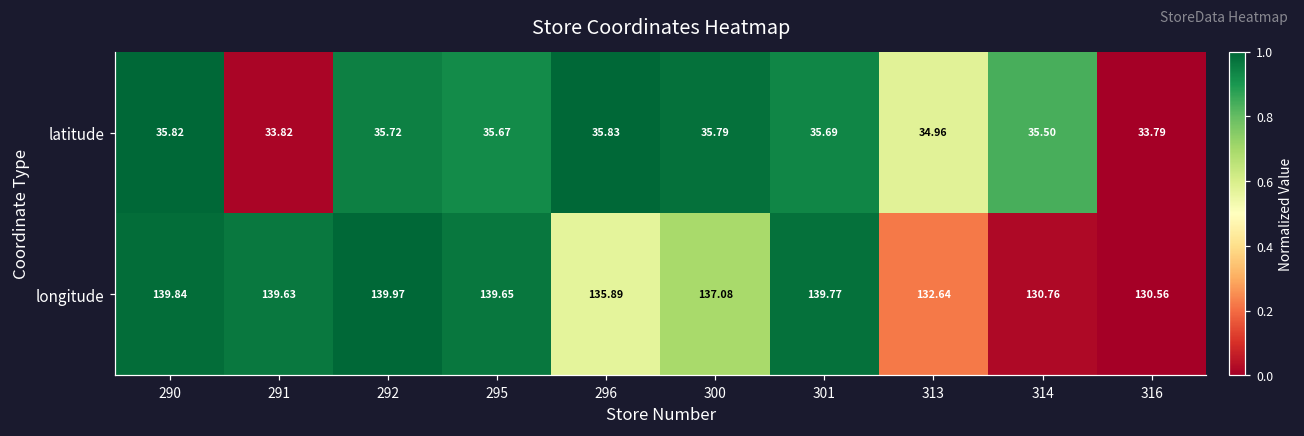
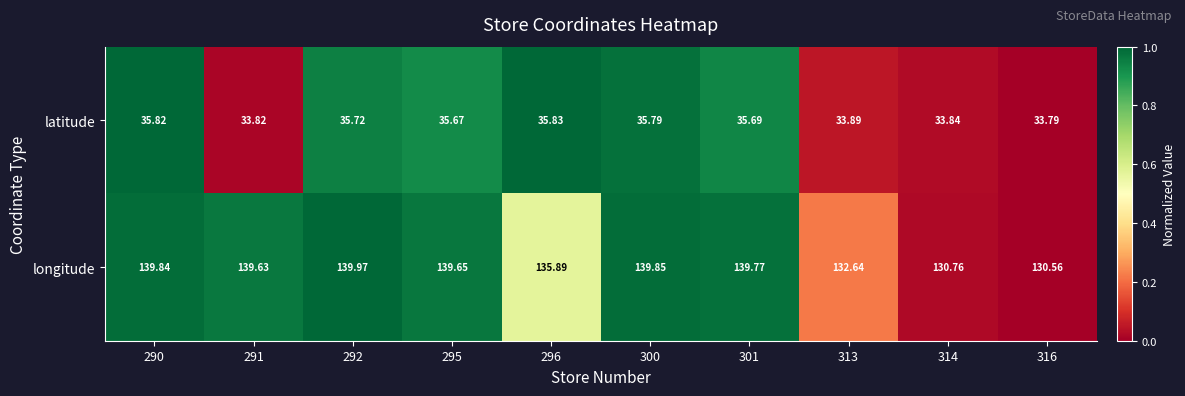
latitude, 313: 34.96 -> 33.89
latitude, 314: 35.50 -> 33.84
longitude, 300: 137.08 -> 139.85
